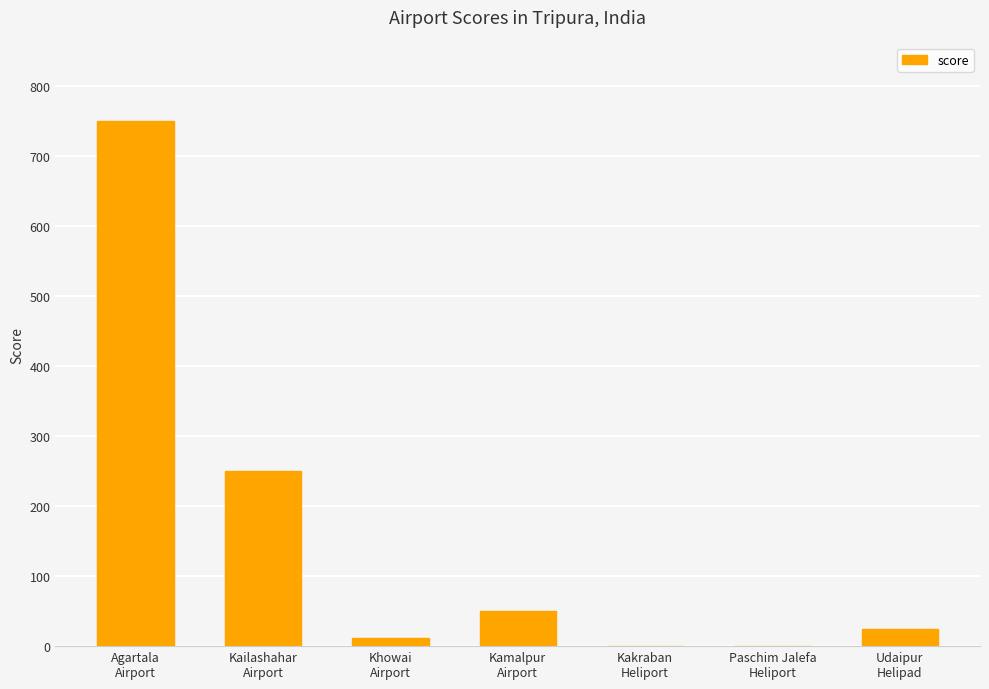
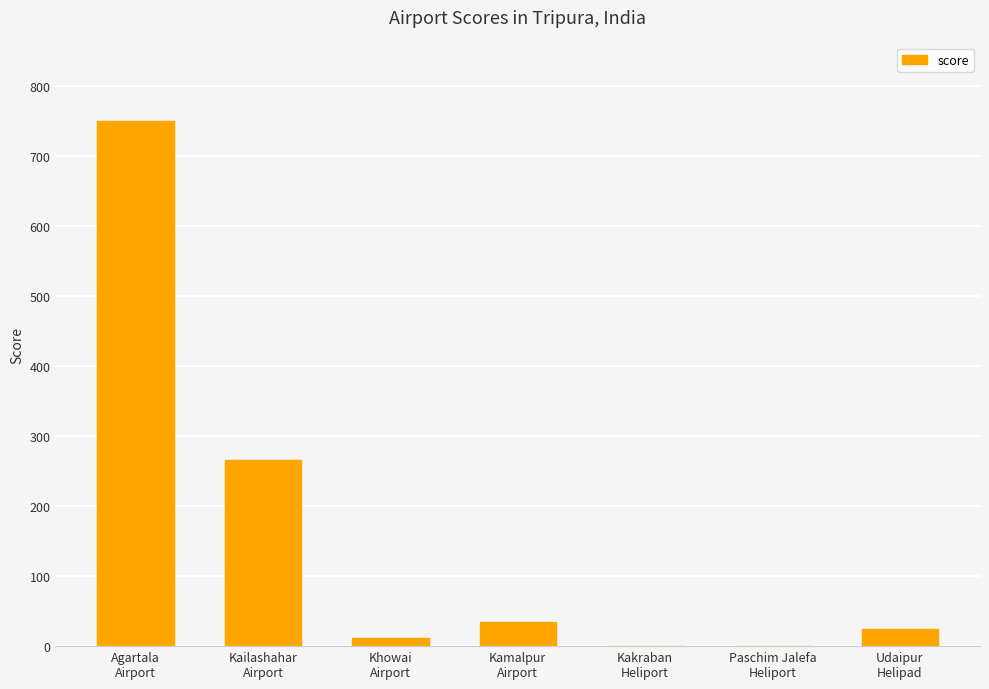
Kailashahar Airport: 250 -> 270
Kamalpur Airport: 50 -> 30
